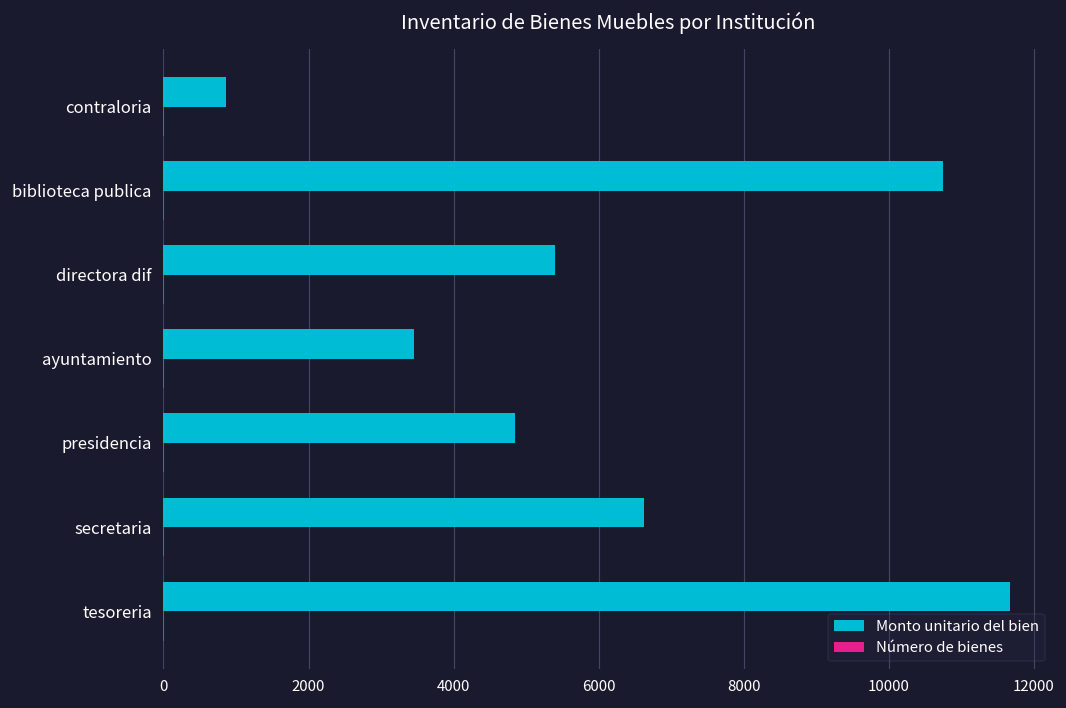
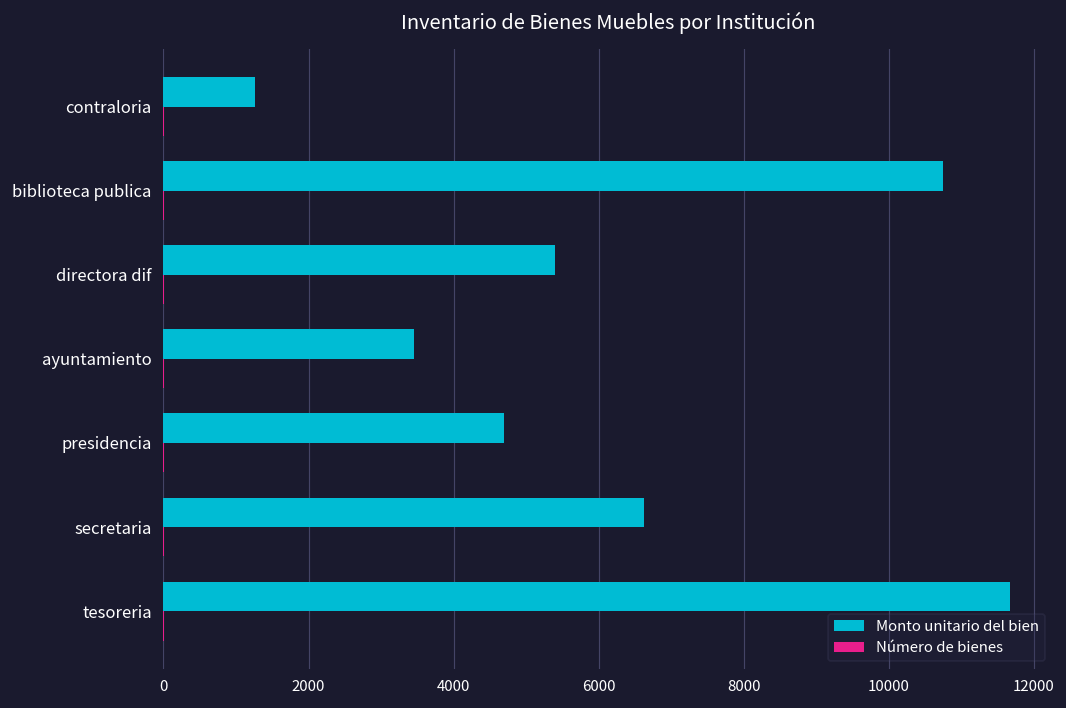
Monto unitario del bien, contraloria: 900 -> 1300
Monto unitario del bien, presidencia: 4800 -> 4700
